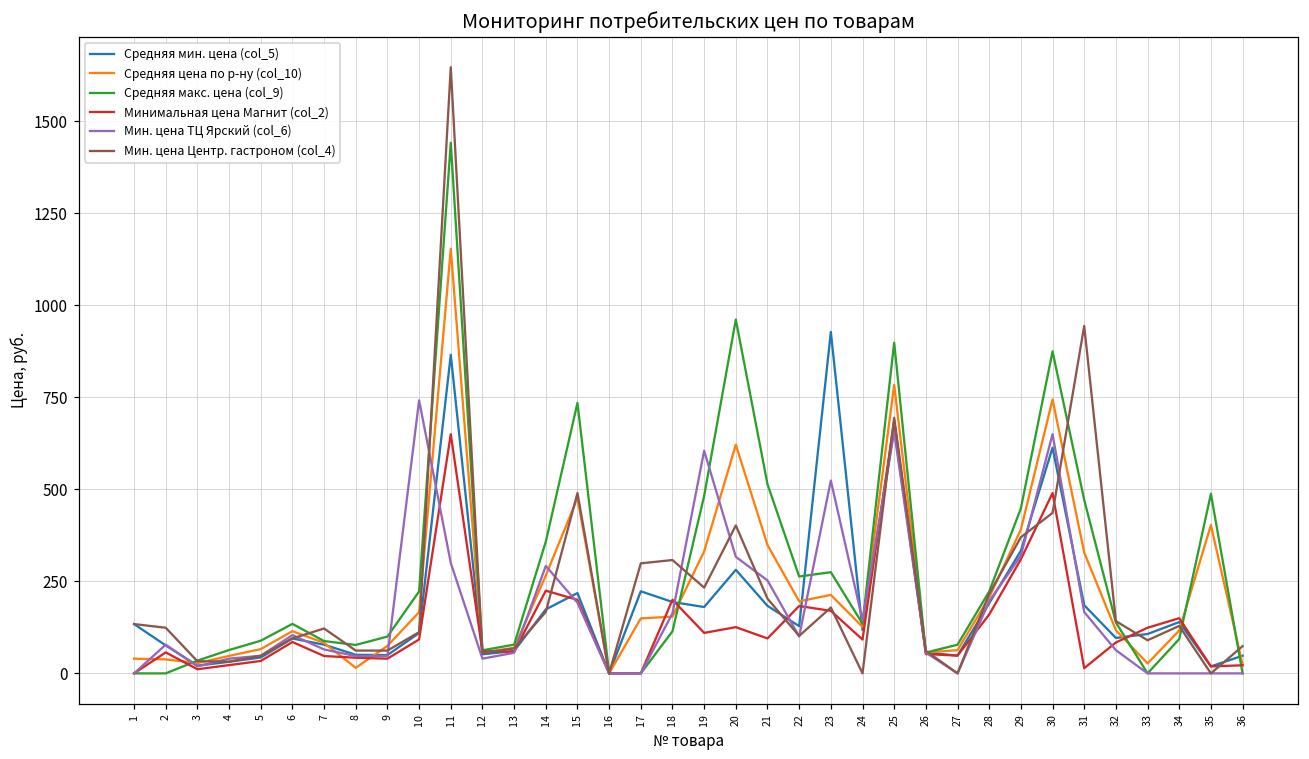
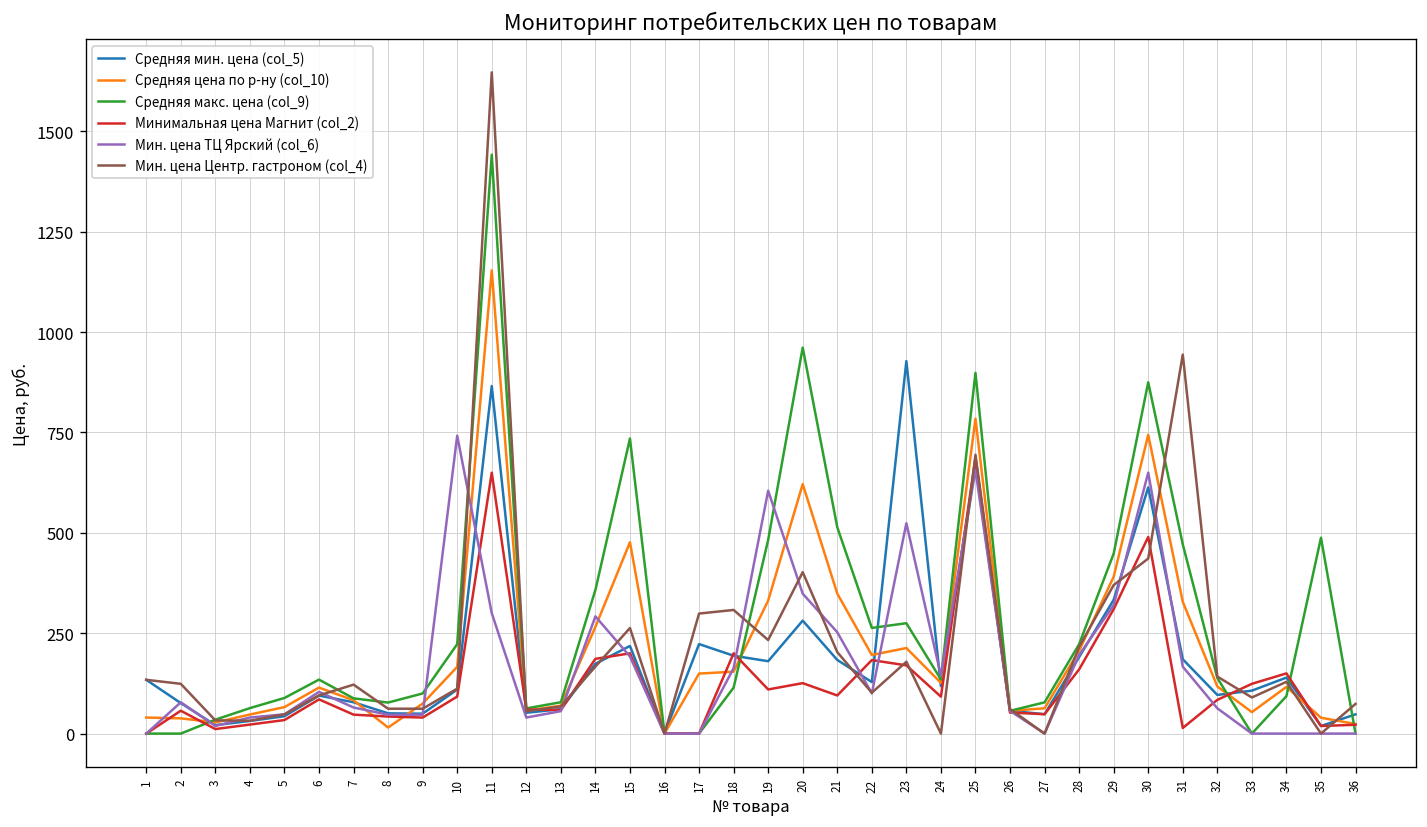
Минимальная цена Магнит (col_2), 14: 220 -> 190
Мин. цена Центр. гастроном (col_4), 15: 490 -> 260
Мин. цена ТЦ Ярский (col_6), 20: 320 -> 350
Средняя цена по р-ну (col_10), 33: 30 -> 50
Средняя цена по р-ну (col_10), 35: 400 -> 40
